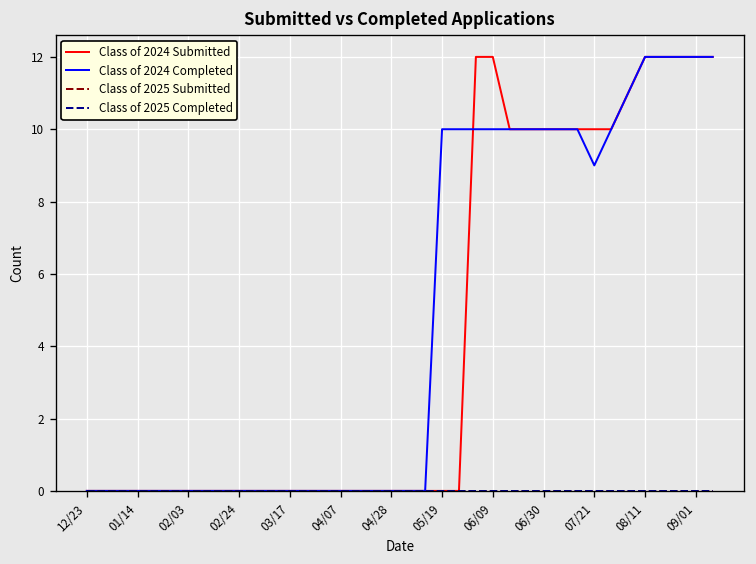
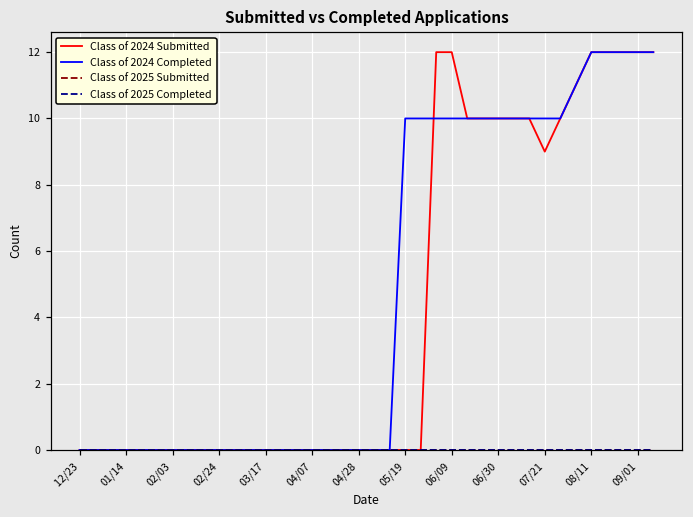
Class of 2024 Submitted, 07/21: 10 -> 9
Class of 2024 Completed, 07/21: 9 -> 10
